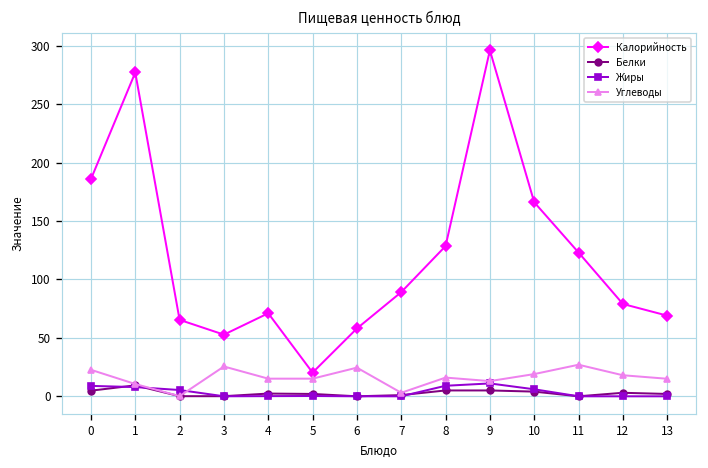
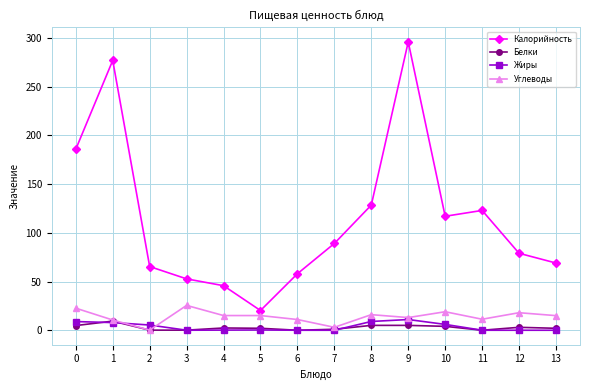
Калорийность, 4: 70 -> 50
Углеводы, 6: 20 -> 10
Калорийность, 10: 170 -> 120
Углеводы, 11: 30 -> 10
